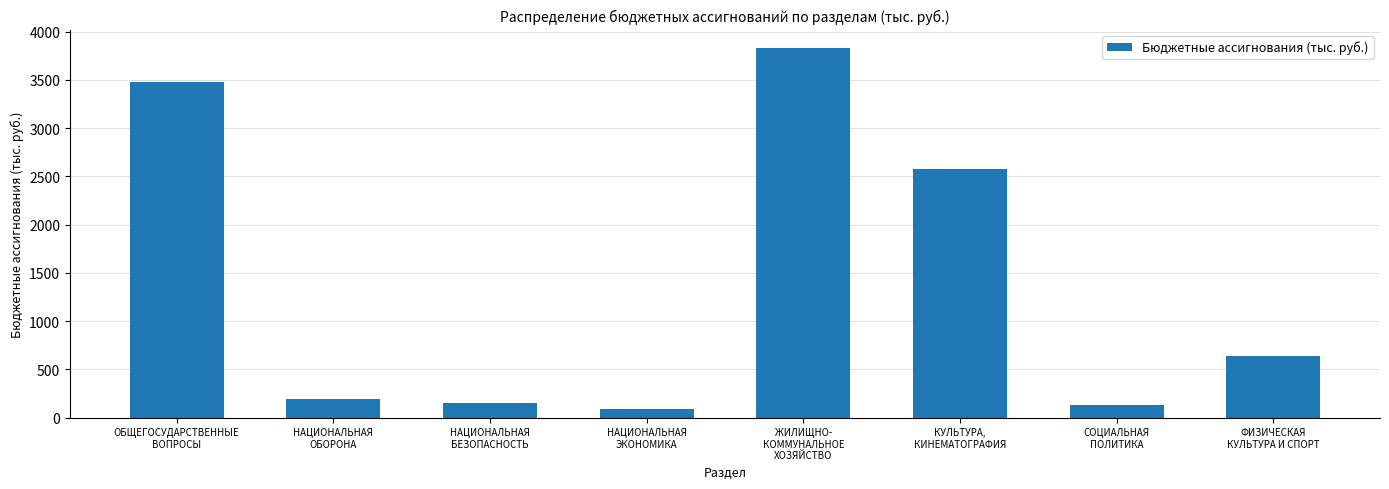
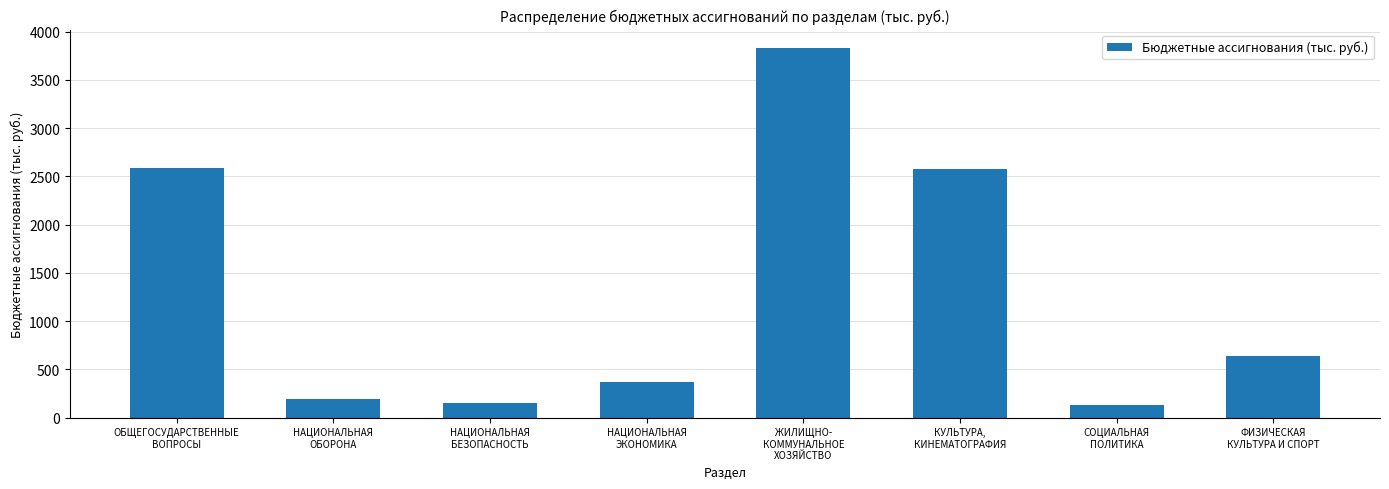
ОБЩЕГОСУДАРСТВЕННЫЕ ВОПРОСЫ: 3500 -> 2600
НАЦИОНАЛЬНАЯ ЭКОНОМИКА: 100 -> 400
